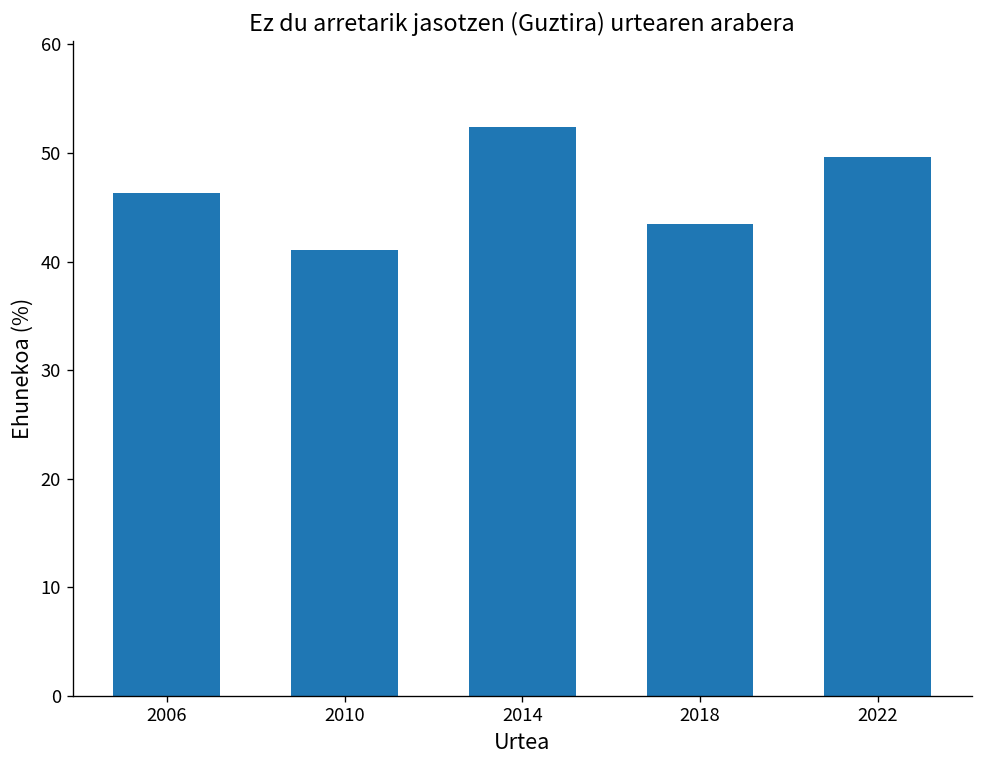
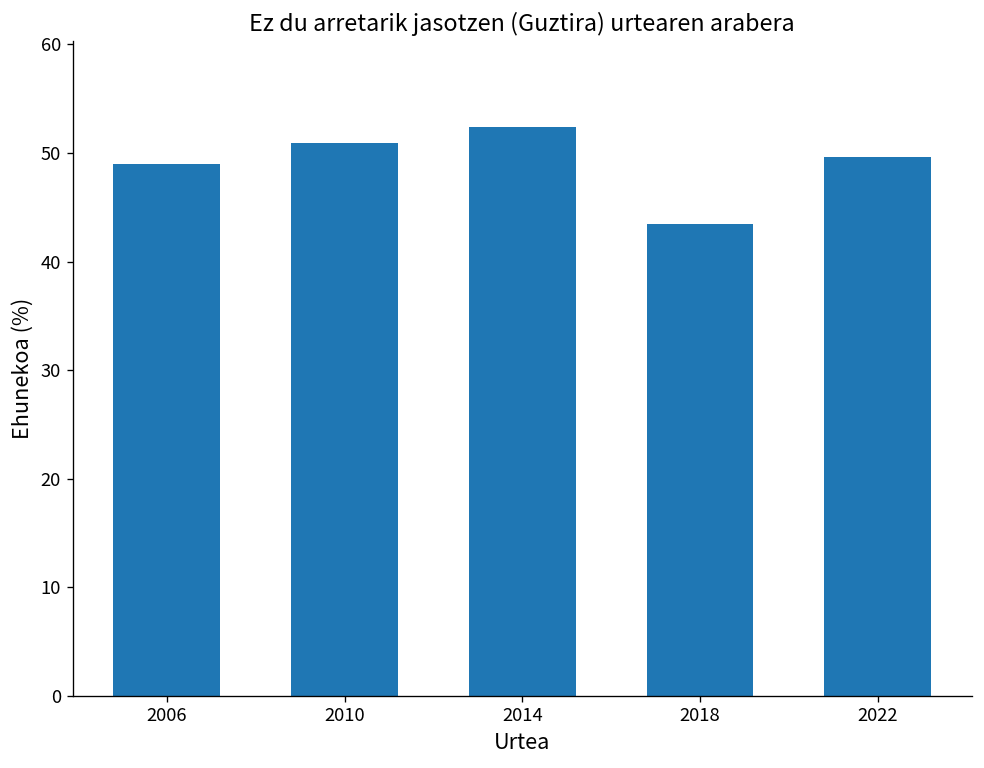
2006: 46 -> 49
2010: 41 -> 51
